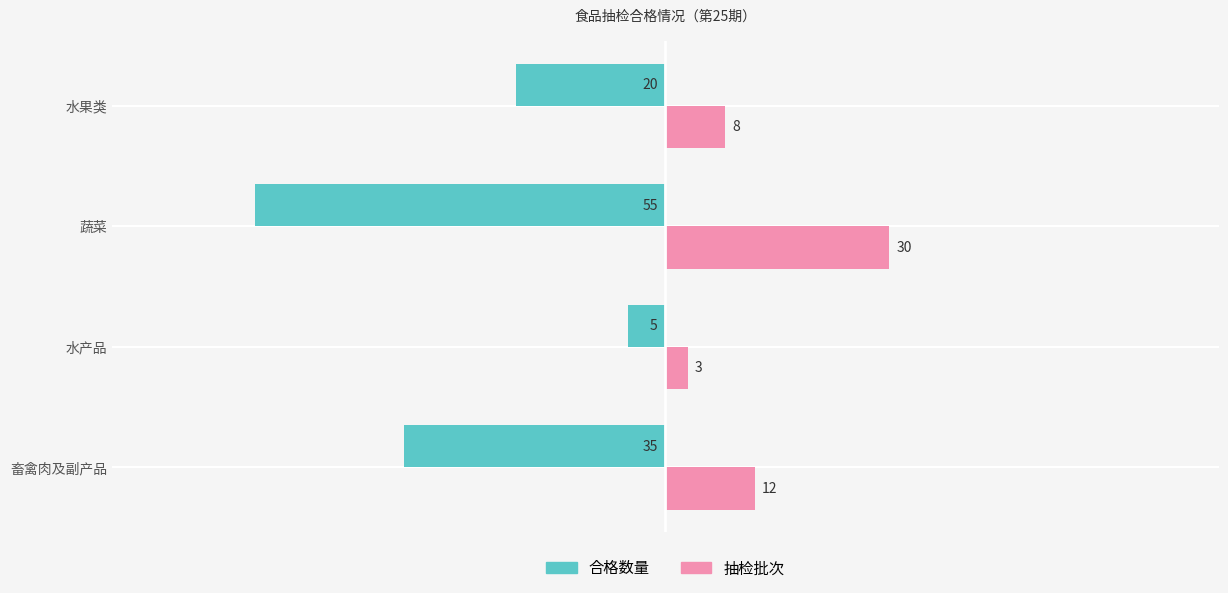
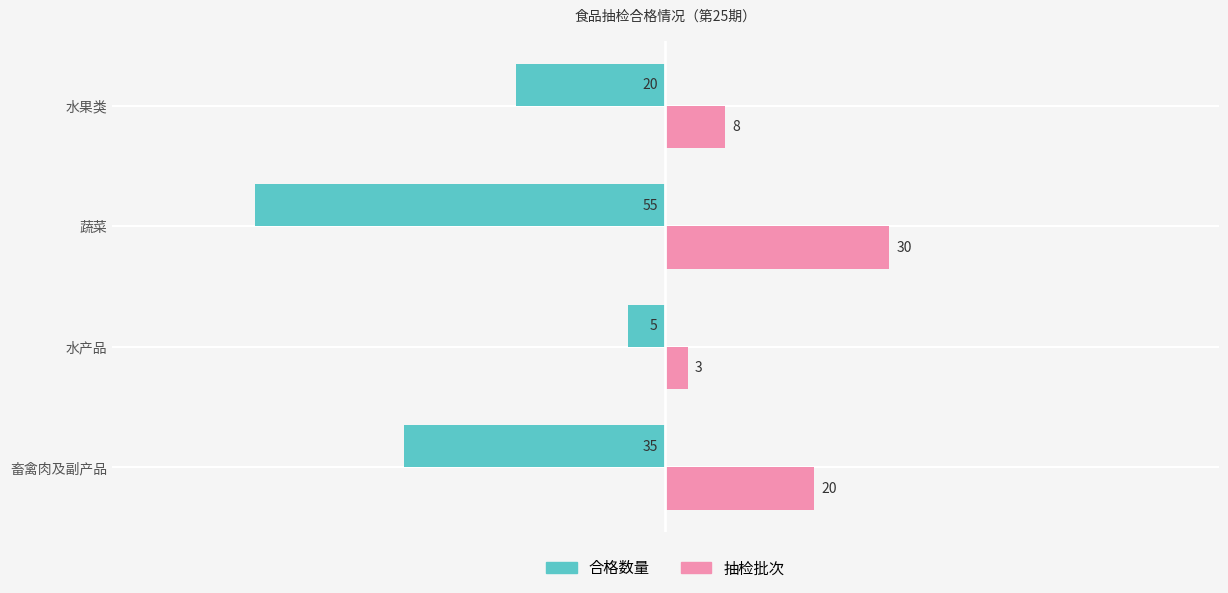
抽检批次, 畜禽肉及副产品: 12 -> 20
